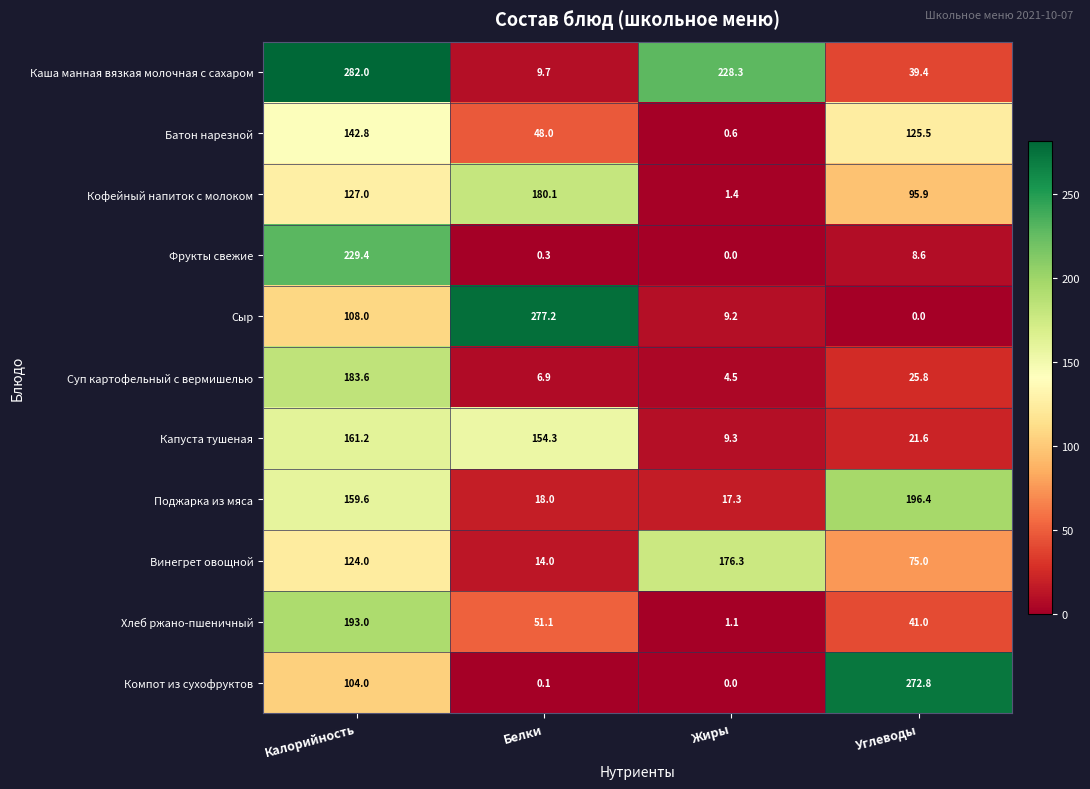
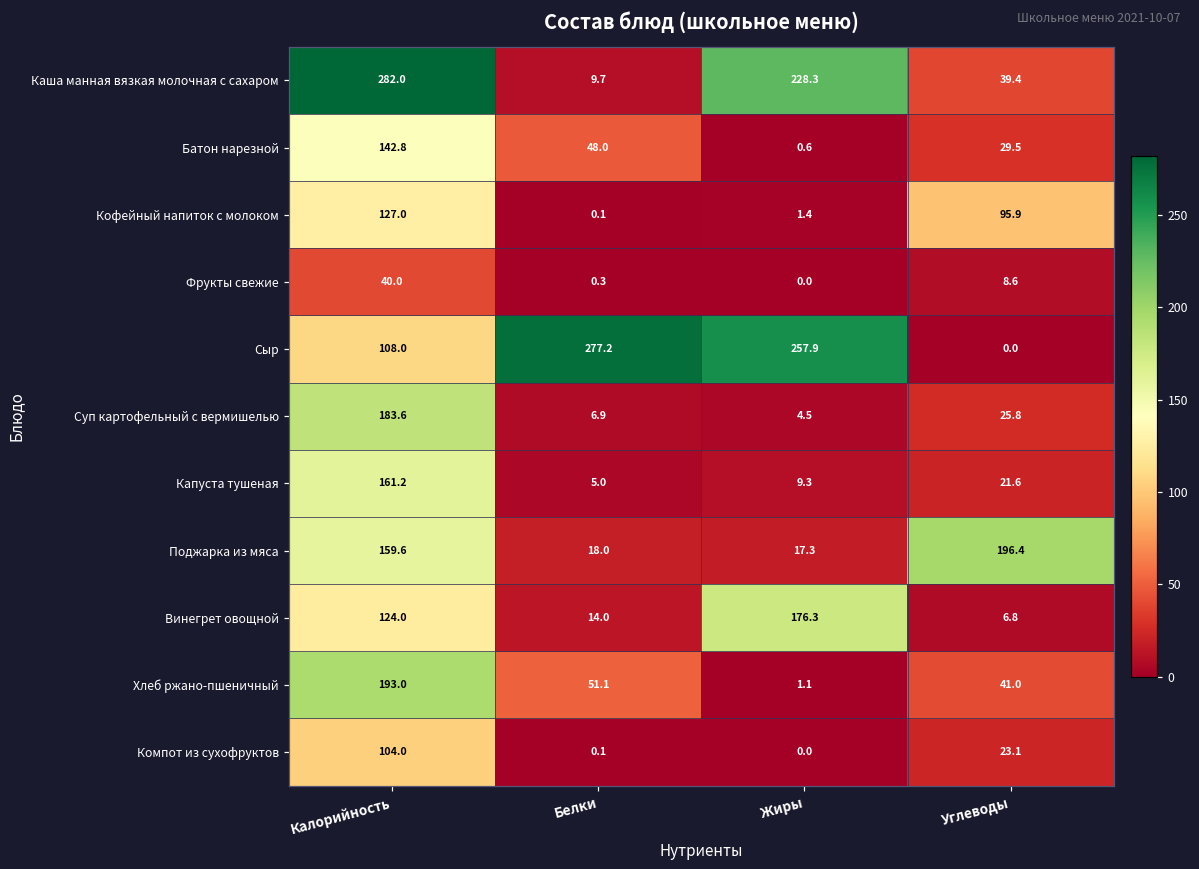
Батон нарезной, Углеводы: 125.5 -> 29.5
Кофейный напиток с молоком, Белки: 180.1 -> 0.1
Фрукты свежие, Калорийность: 229.4 -> 40.0
Сыр, Жиры: 9.2 -> 257.9
Капуста тушеная, Белки: 154.3 -> 5.0
Винегрет овощной, Углеводы: 75.0 -> 6.8
Компот из сухофруктов, Углеводы: 272.8 -> 23.1
